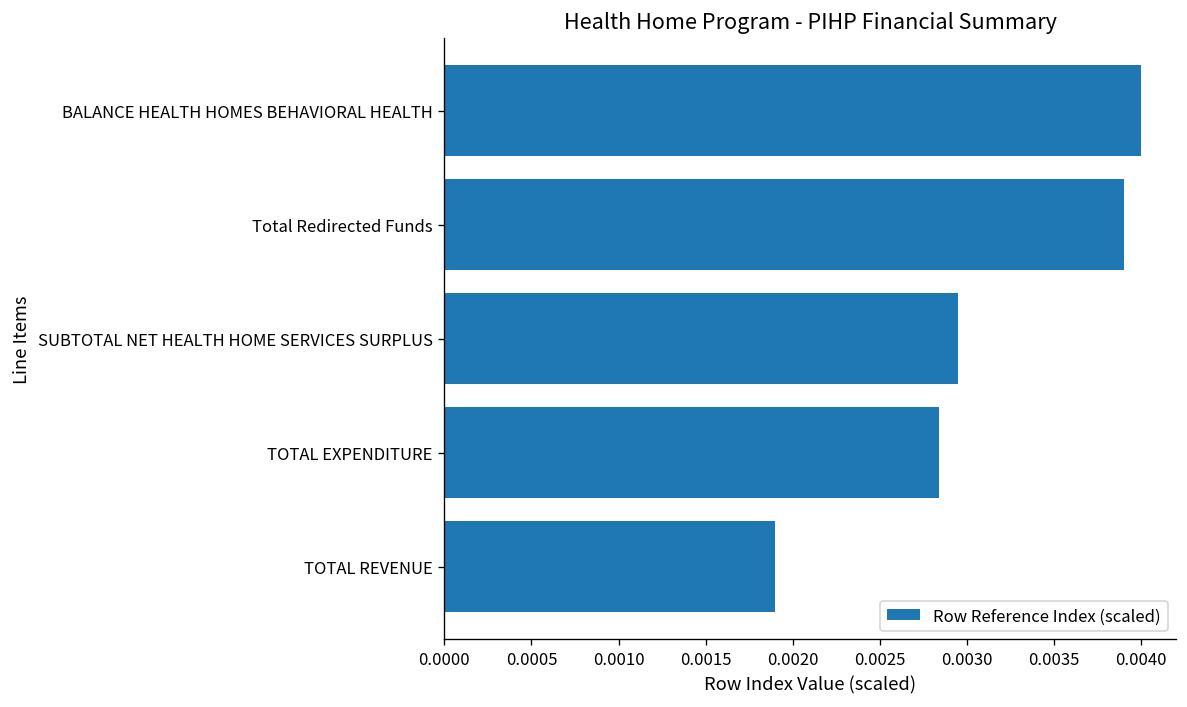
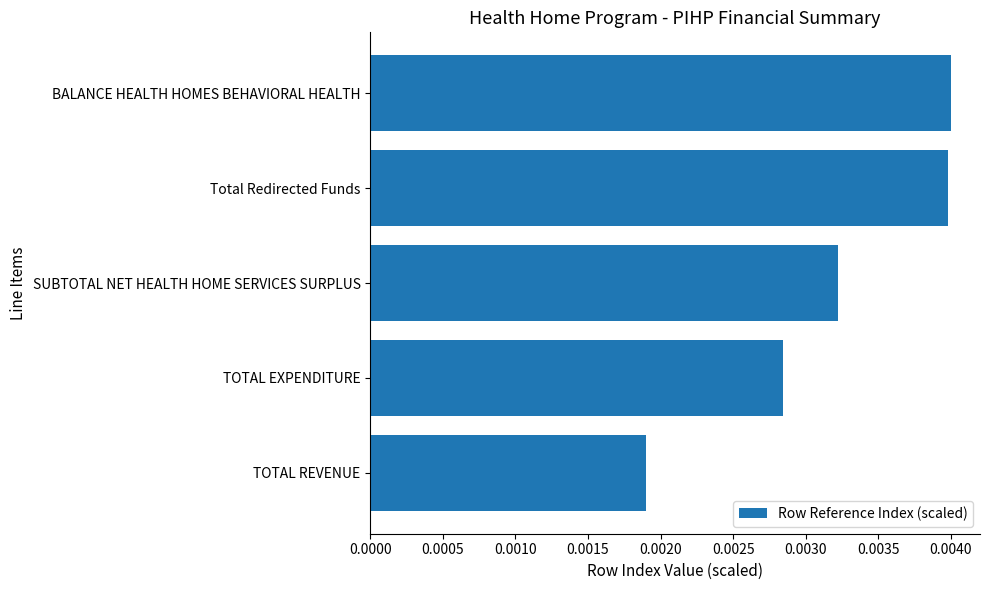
Total Redirected Funds: 0.00390 -> 0.00398
SUBTOTAL NET HEALTH HOME SERVICES SURPLUS: 0.00295 -> 0.00322
